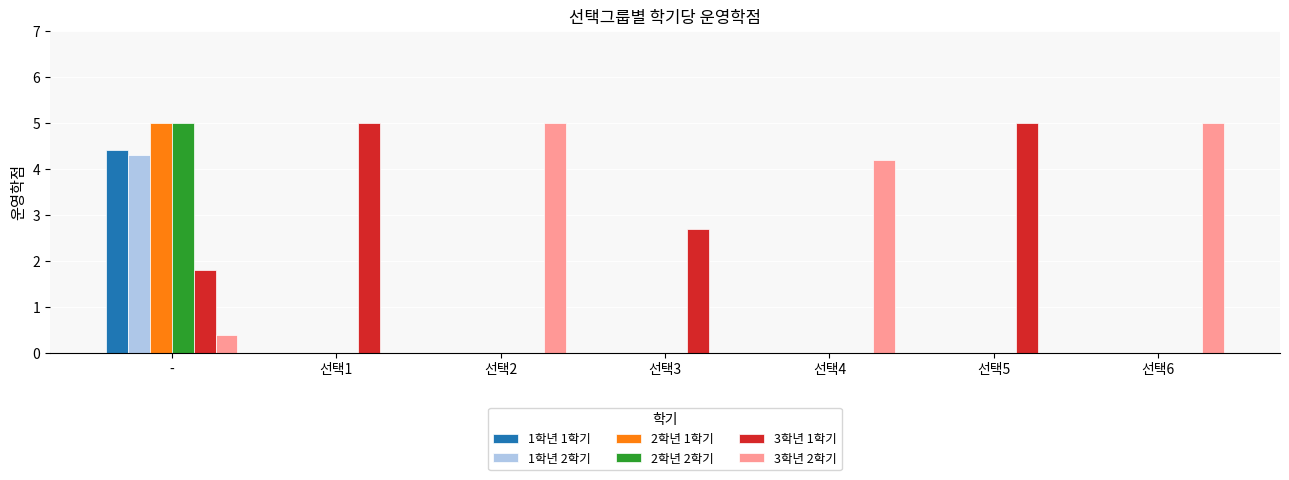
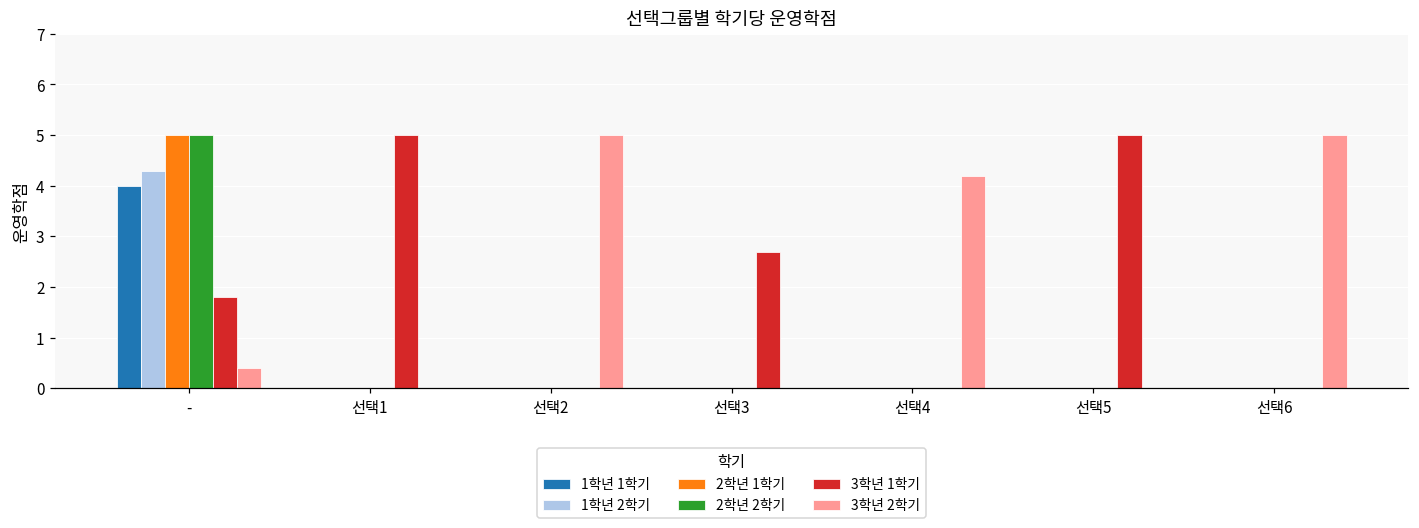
1학년 1학기, -: 4.4 -> 4.0
